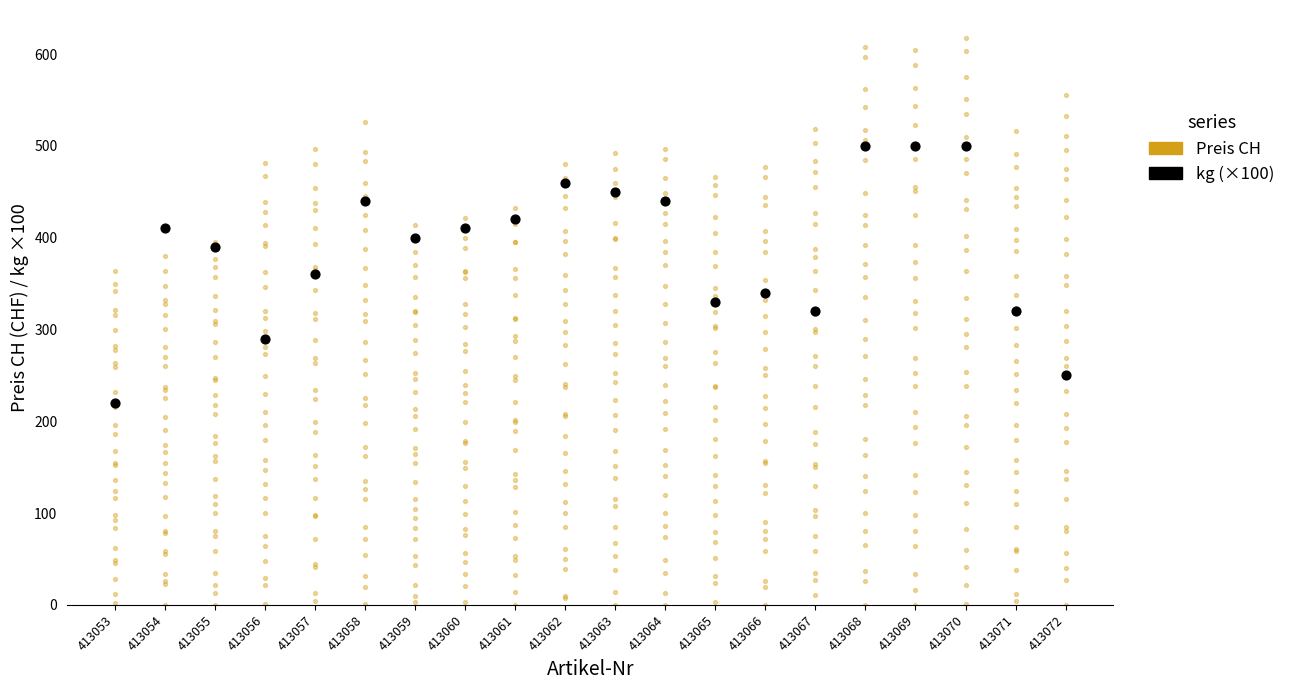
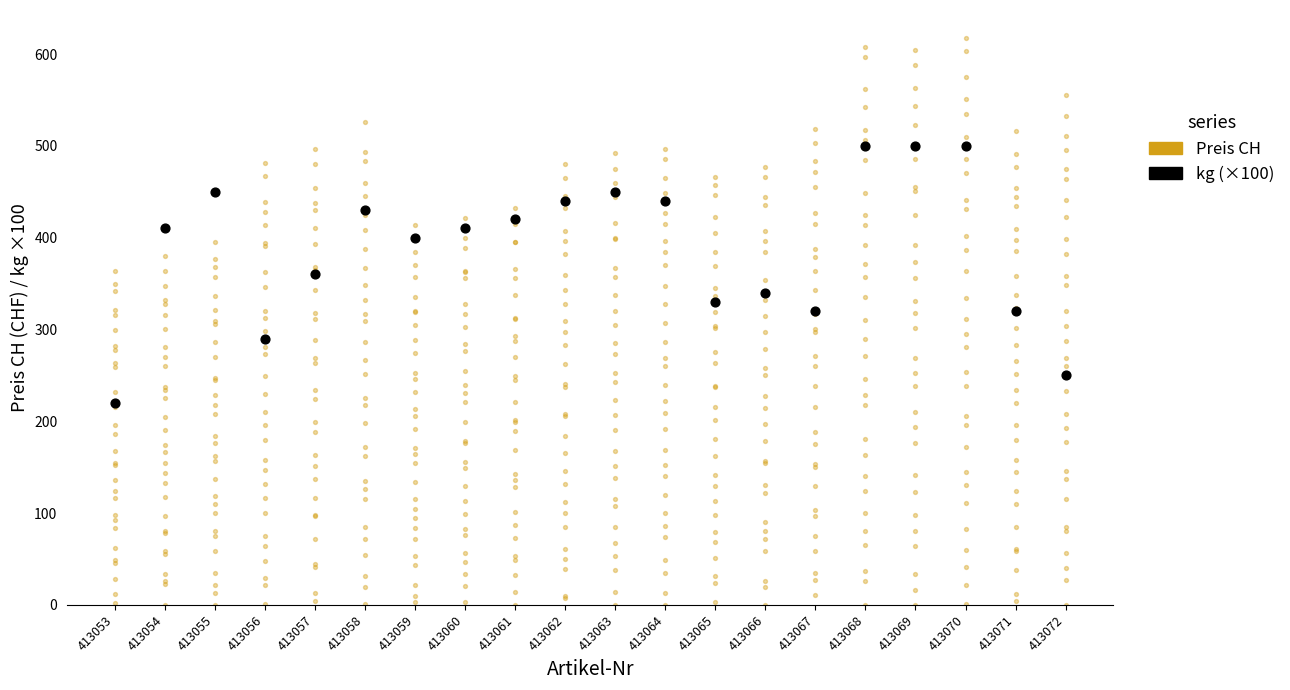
kg (×100), 413055: 390 -> 450
kg (×100), 413058: 440 -> 430
kg (×100), 413062: 460 -> 440
